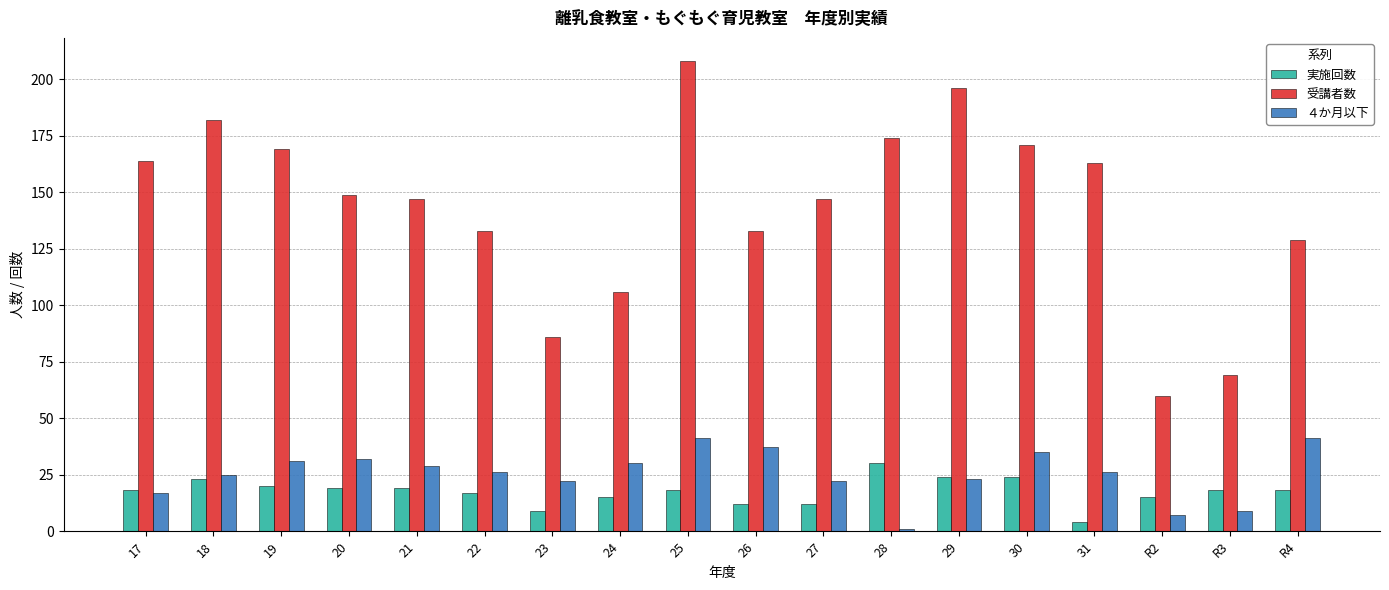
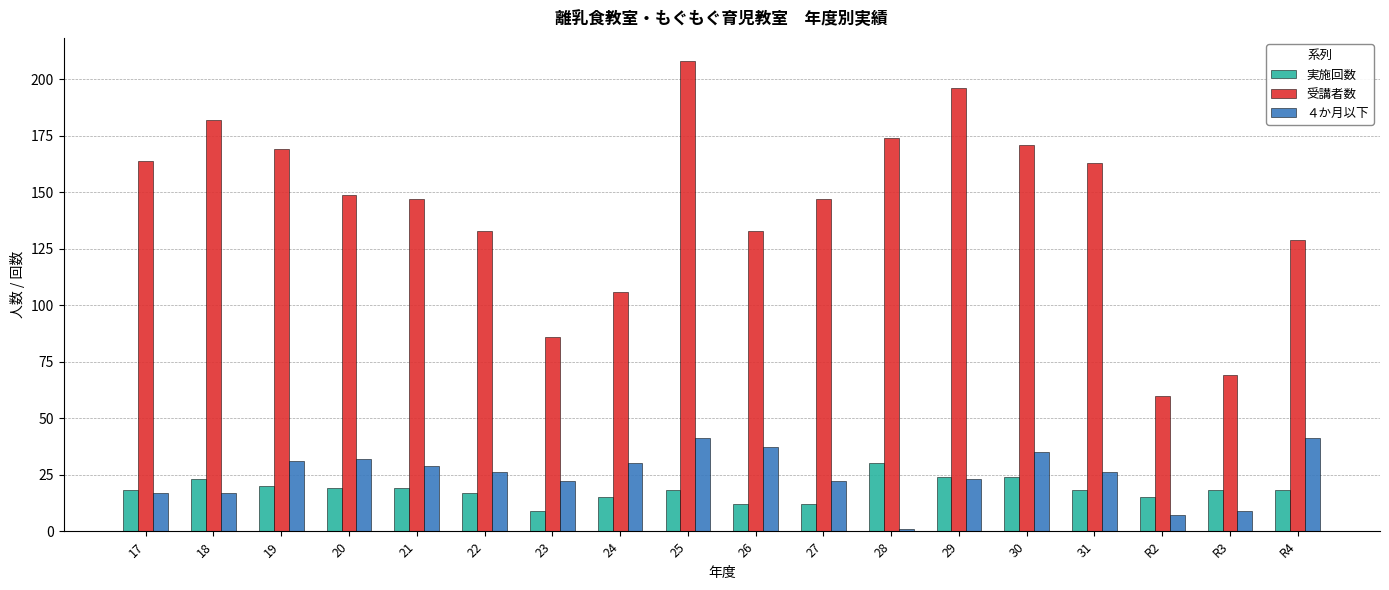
４か月以下, 18: 25 -> 17
実施回数, 31: 4 -> 18
